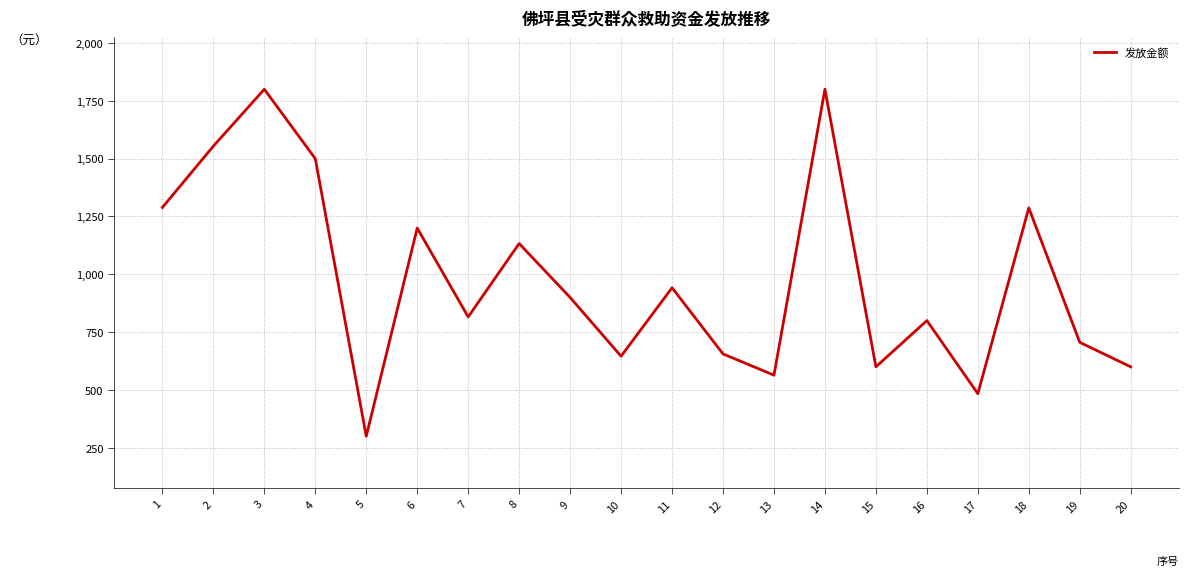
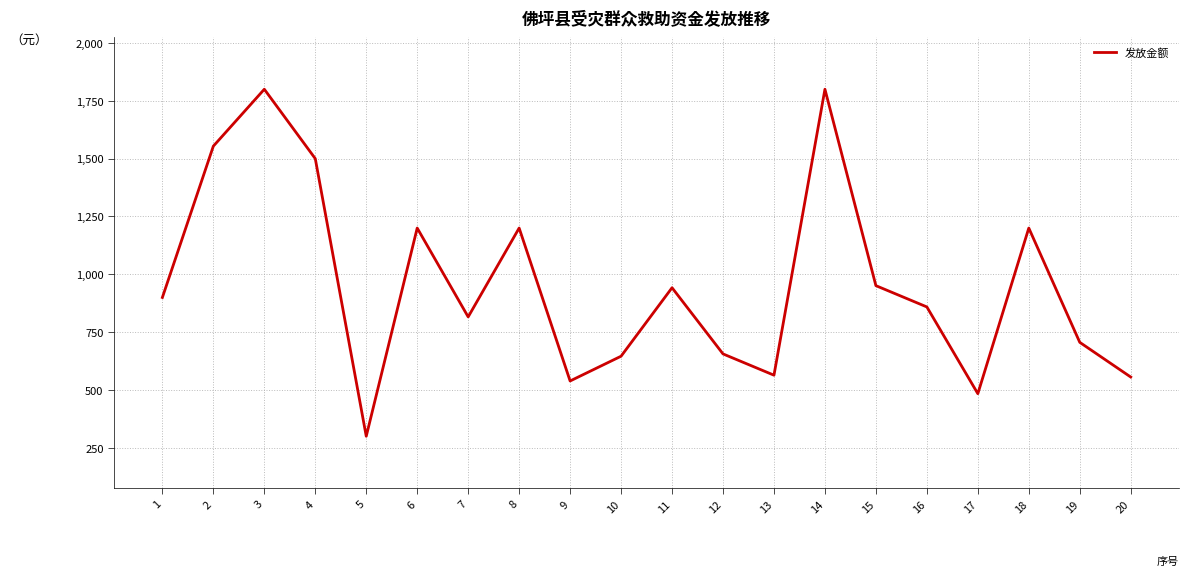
1: 1,290 -> 900
8: 1,130 -> 1,200
9: 900 -> 540
15: 600 -> 950
16: 800 -> 860
18: 1,290 -> 1,200
20: 600 -> 560
